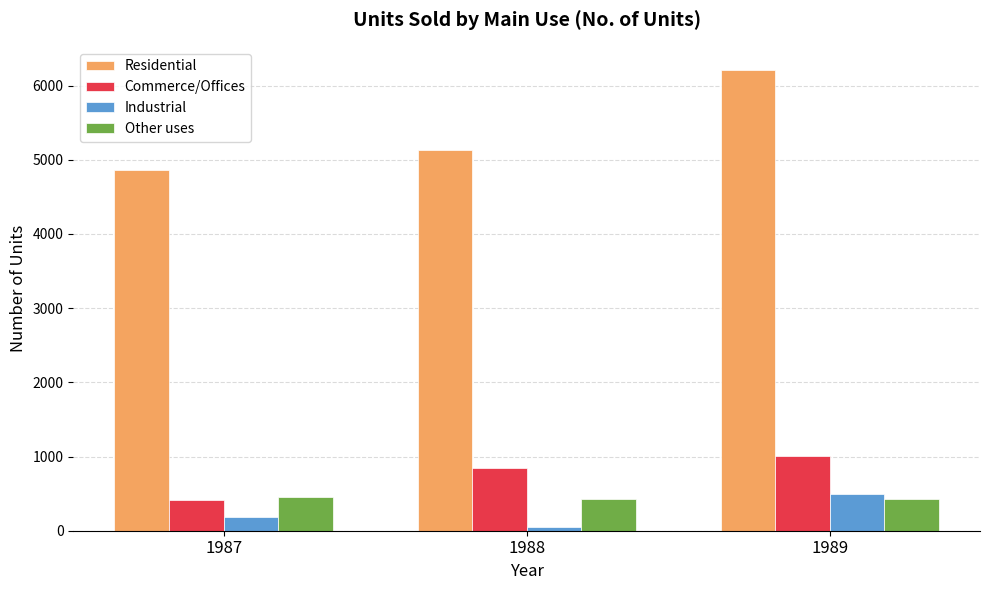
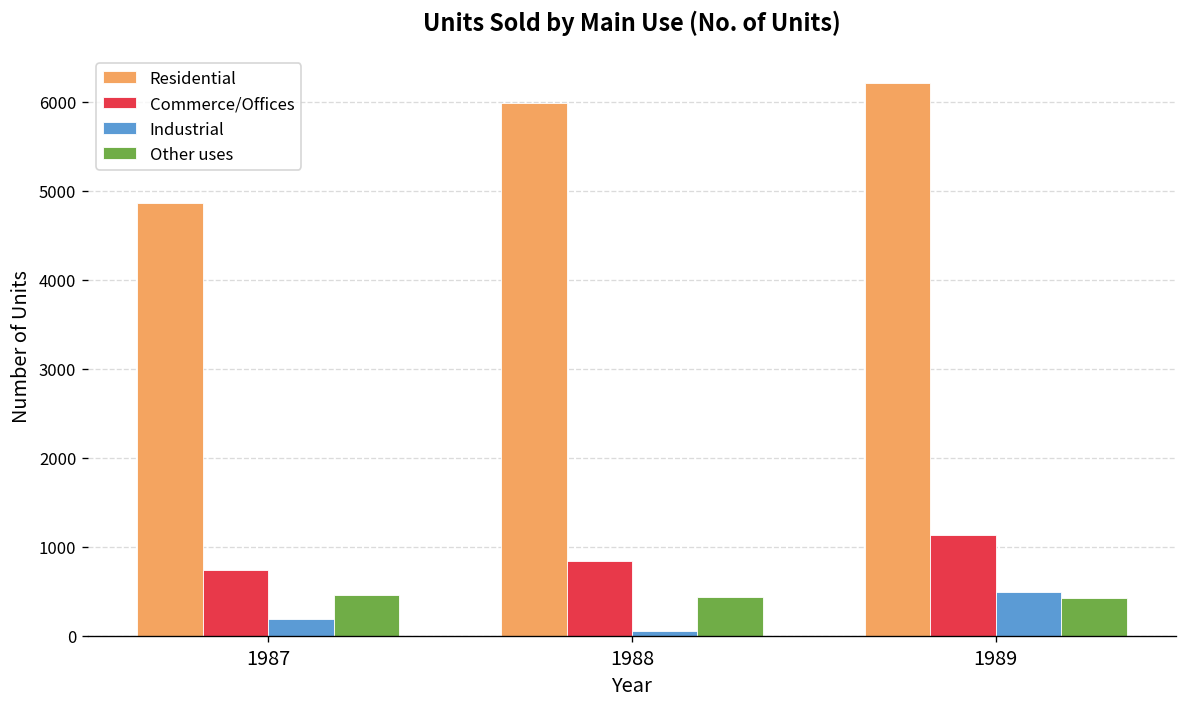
Commerce/Offices, 1987: 400 -> 700
Residential, 1988: 5100 -> 6000
Commerce/Offices, 1989: 1000 -> 1100
